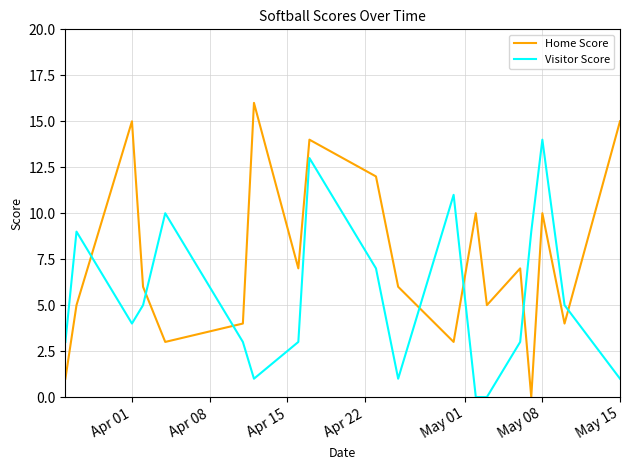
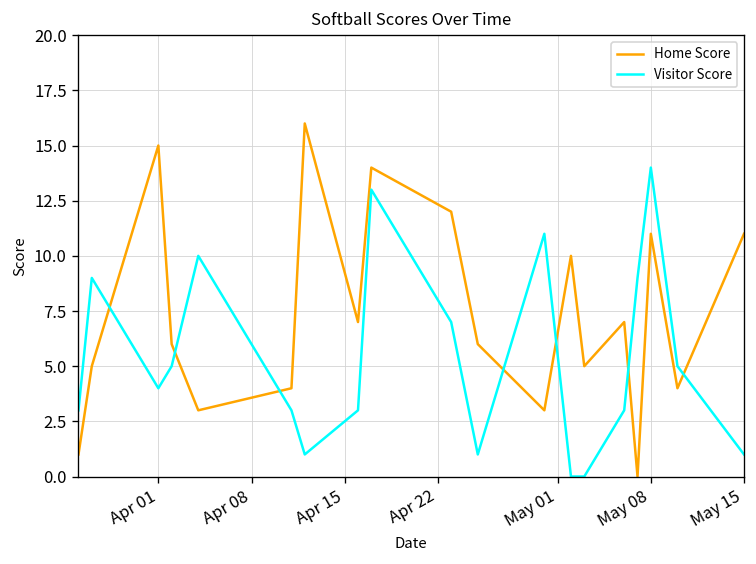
Home Score, May 08: 10 -> 11
Home Score, May 15: 15 -> 11
